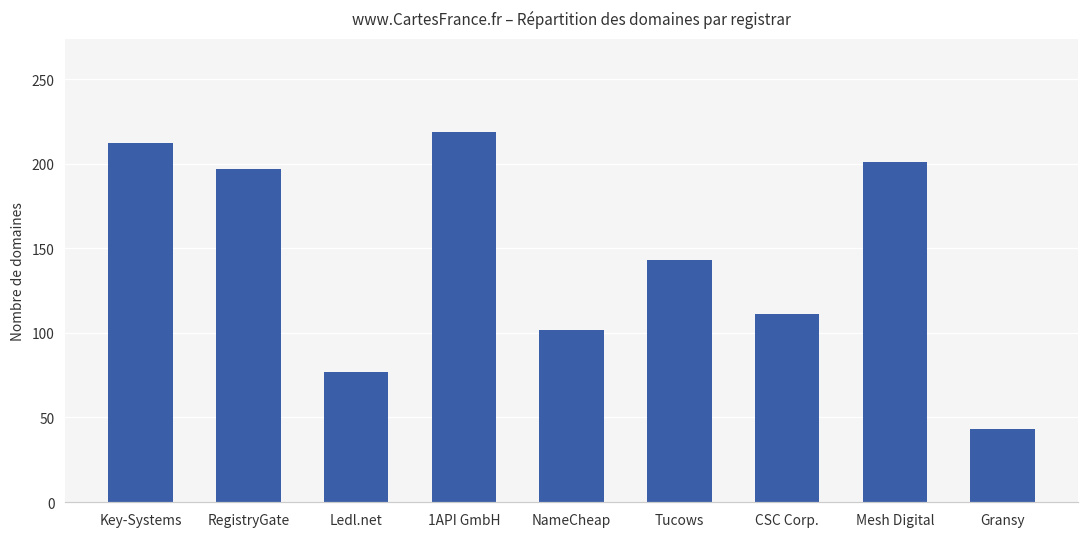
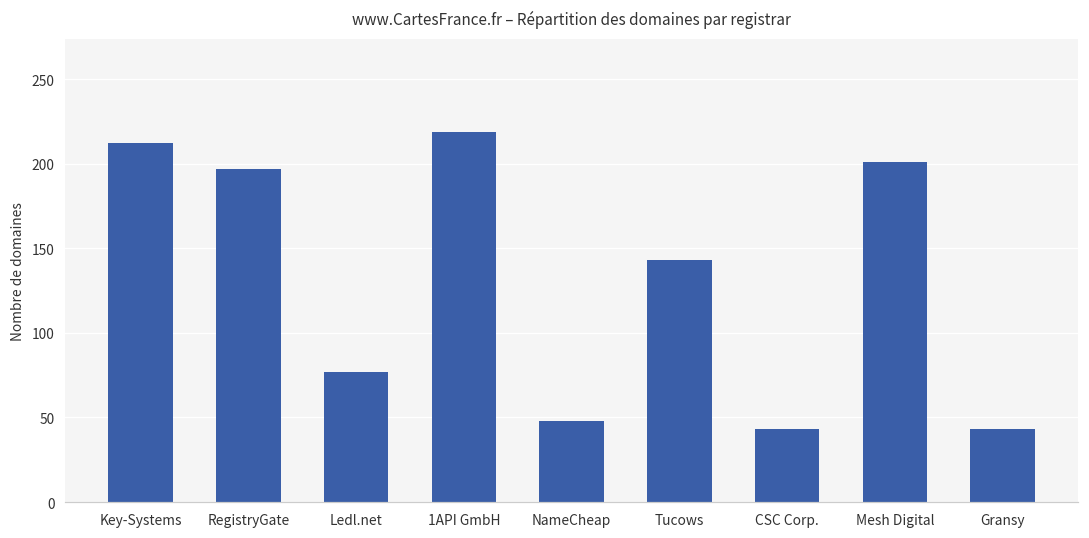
NameCheap: 102 -> 48
CSC Corp.: 111 -> 43
